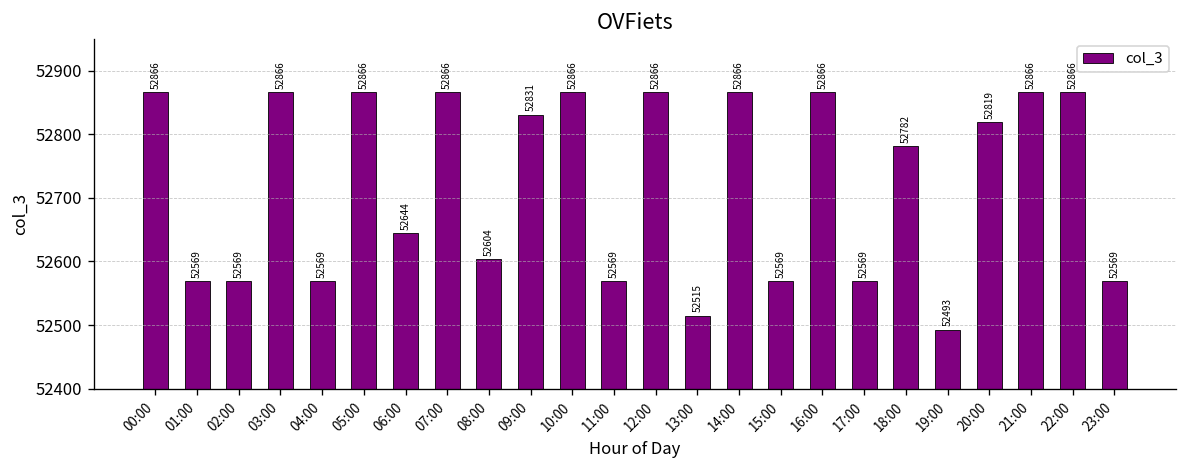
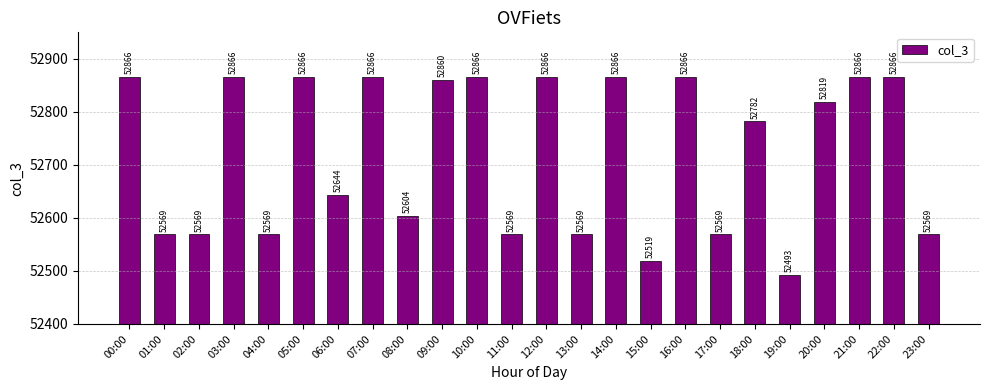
09:00: 52831 -> 52860
13:00: 52515 -> 52569
15:00: 52569 -> 52519
